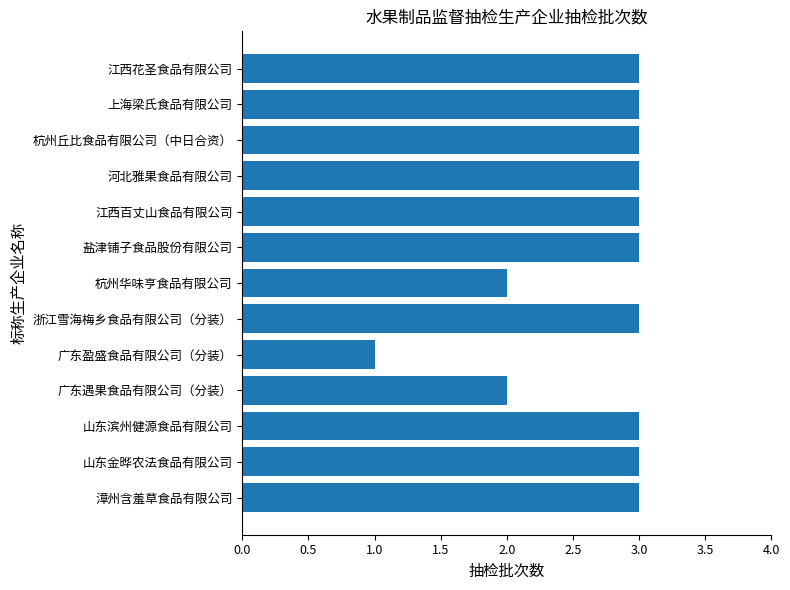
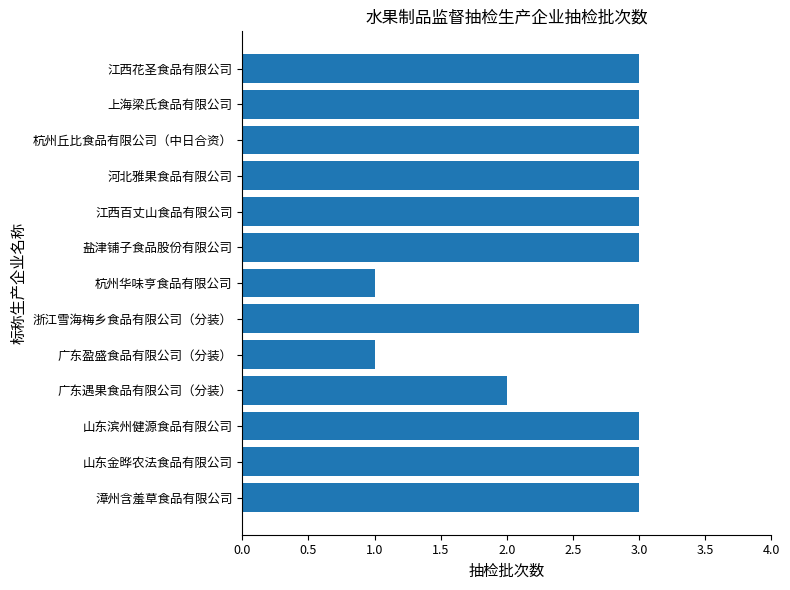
杭州华味亨食品有限公司: 2 -> 1
